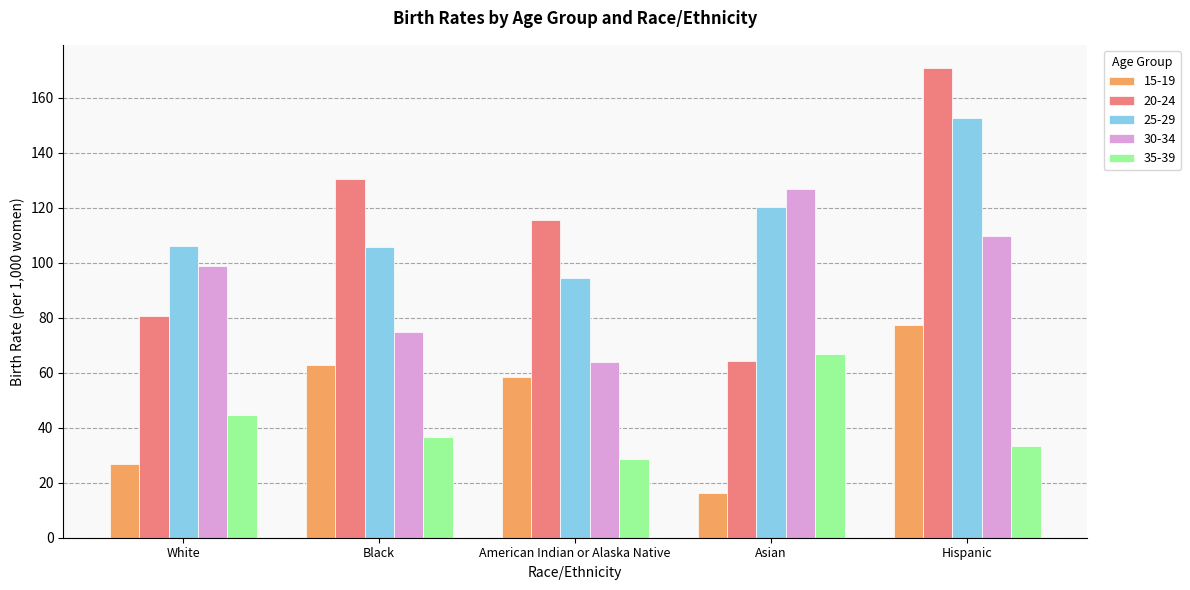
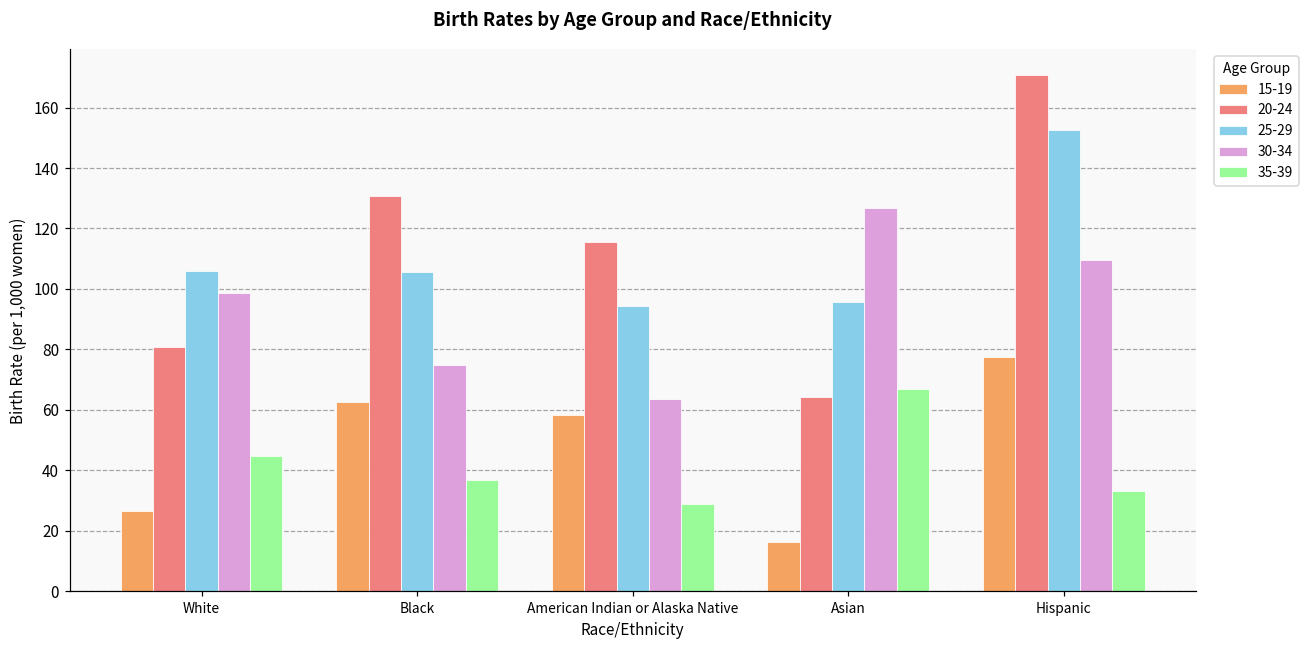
25-29, Asian: 120 -> 96
